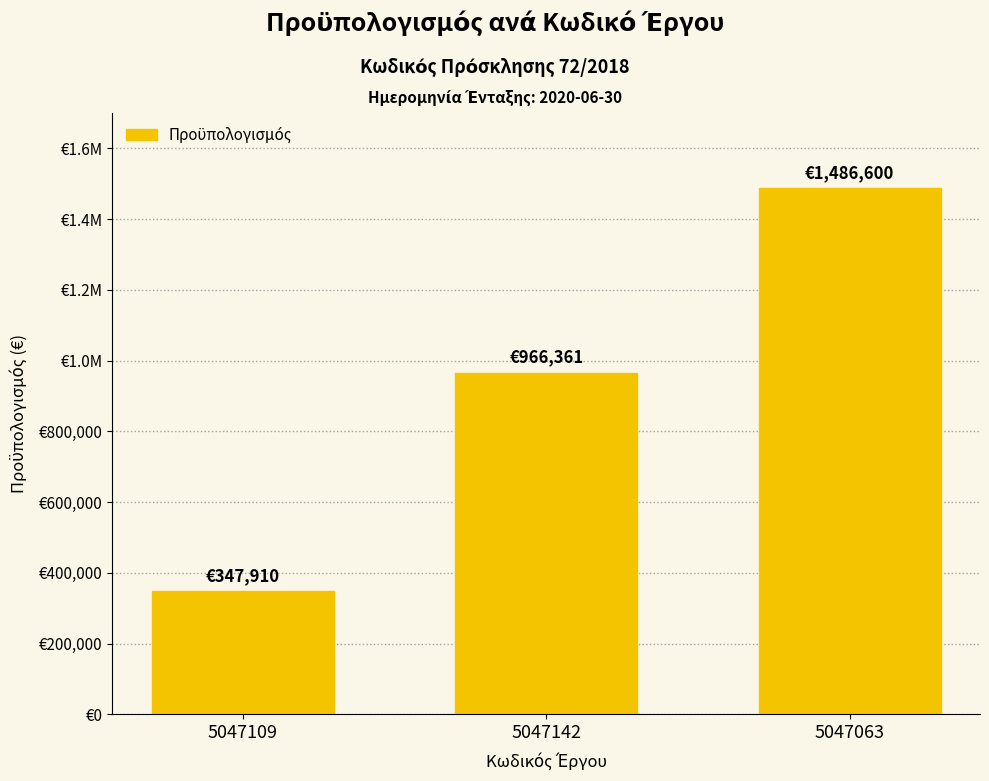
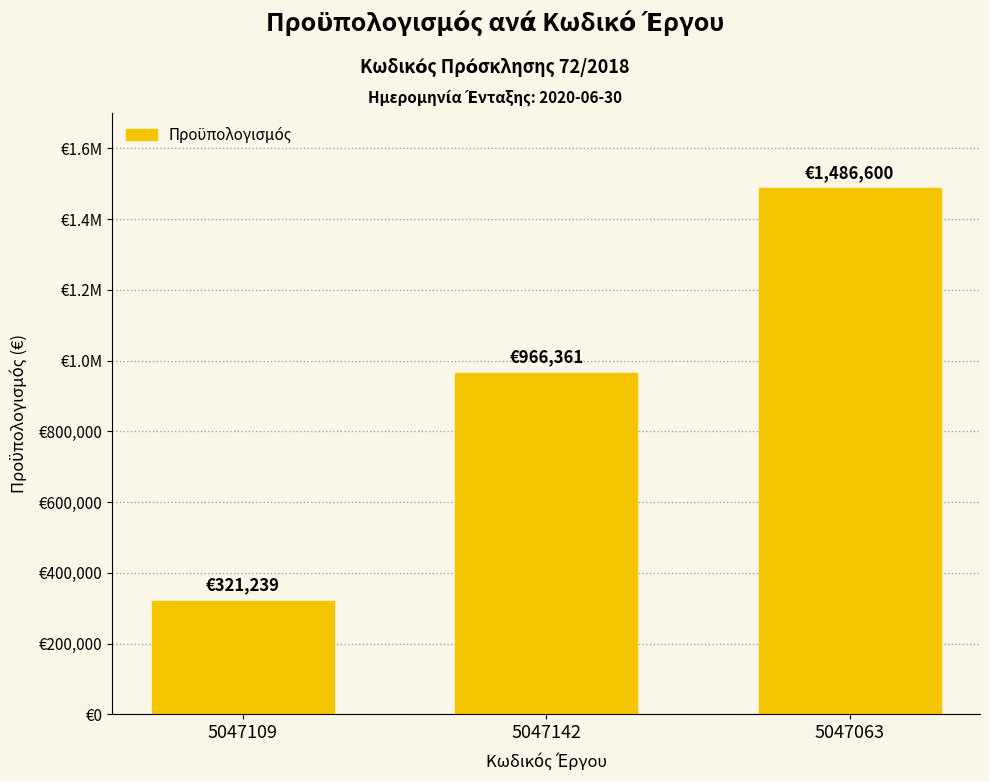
5047109: €347,910 -> €321,239
